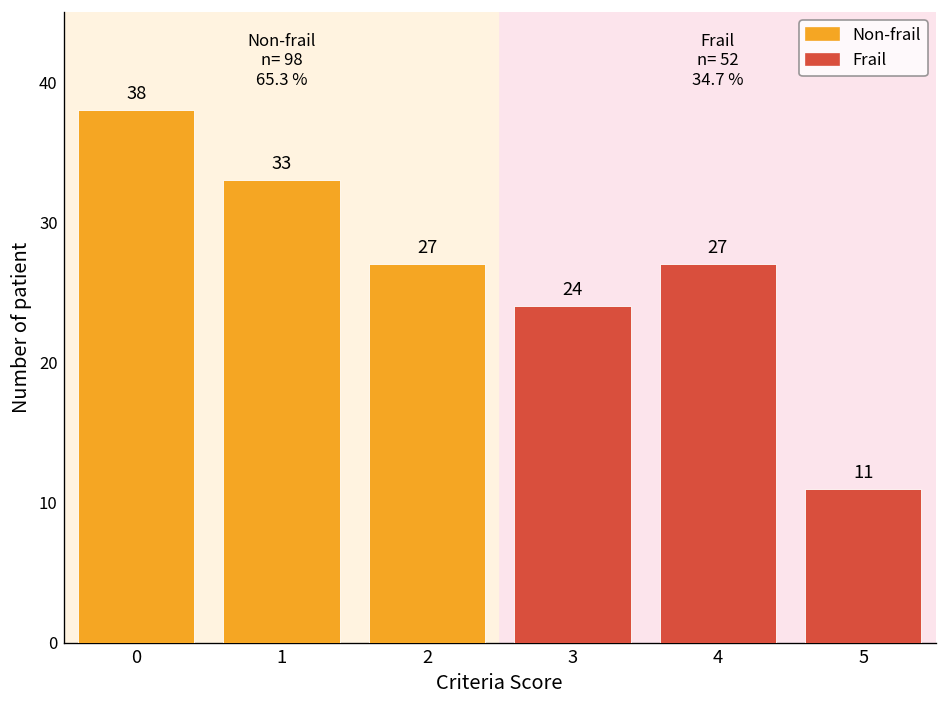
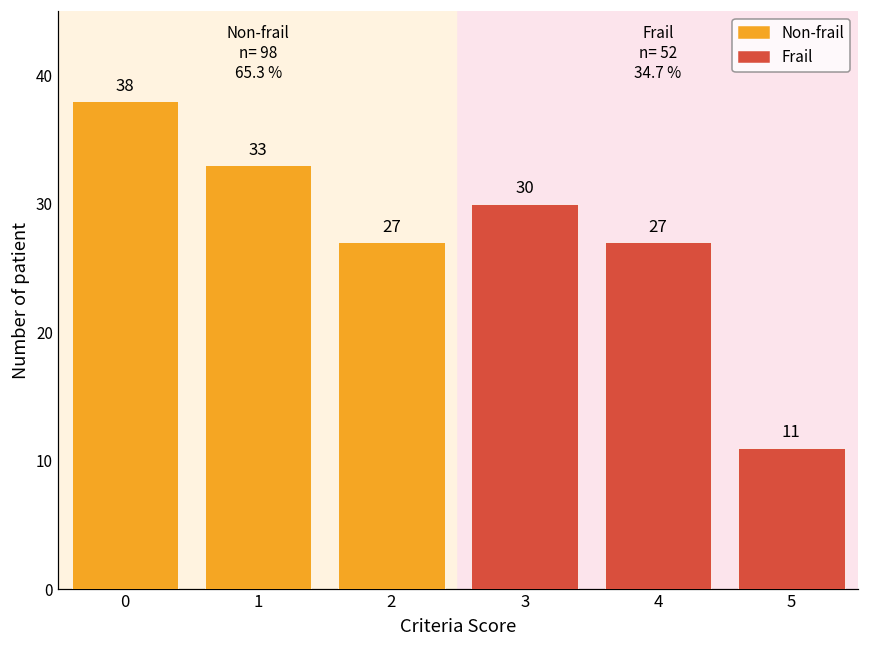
Frail, 3: 24 -> 30
